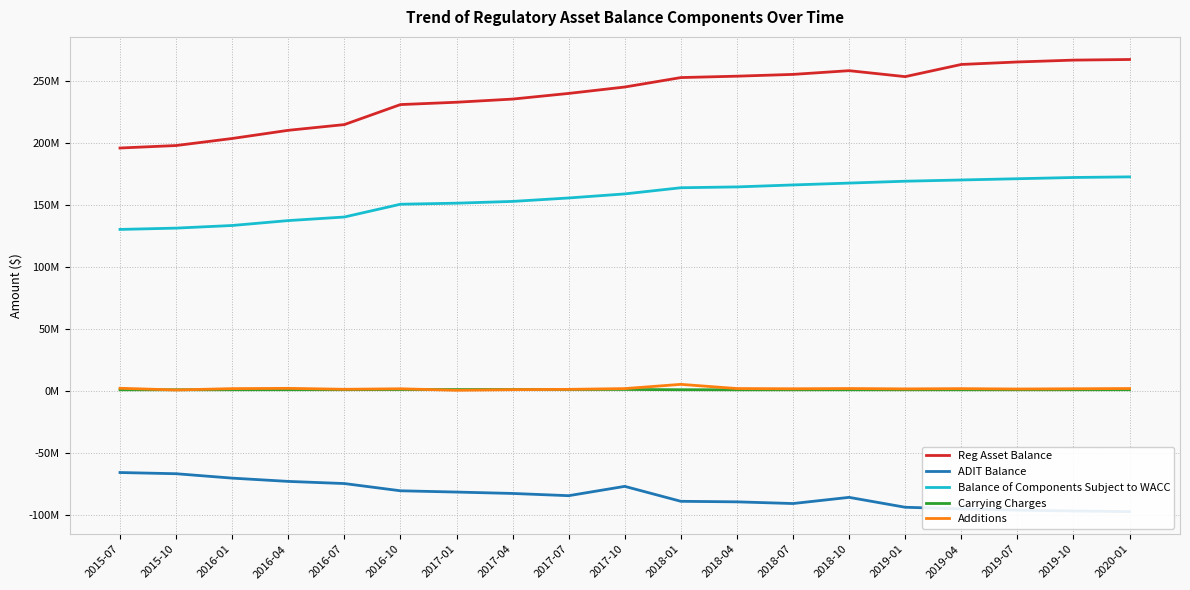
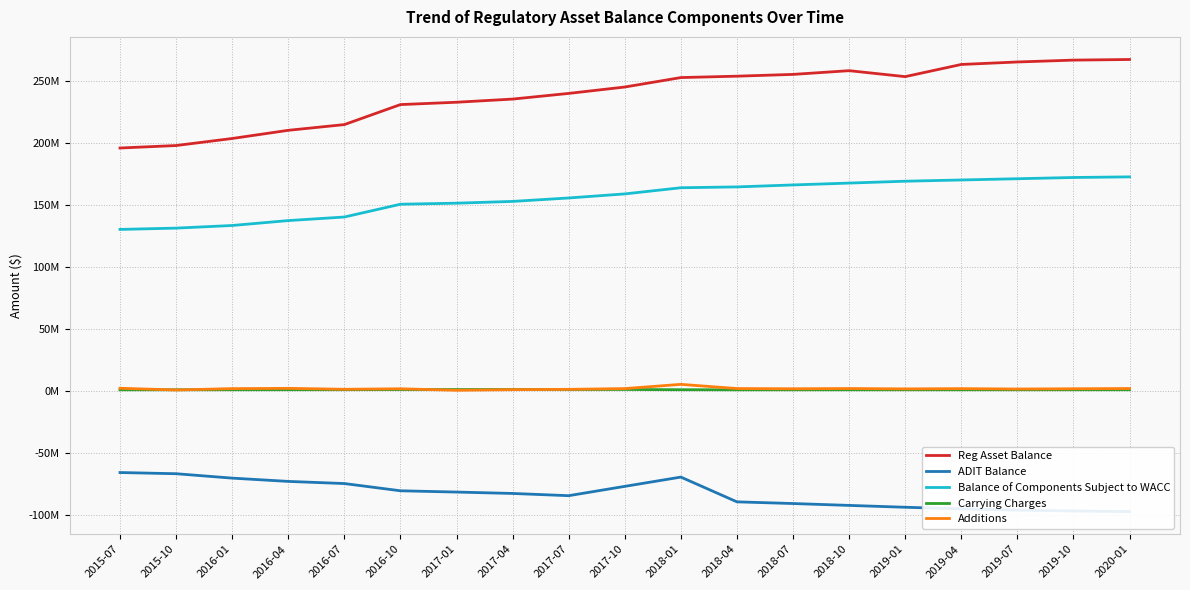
ADIT Balance, 2018-01: -89000000 -> -69000000
ADIT Balance, 2018-10: -86000000 -> -92000000
